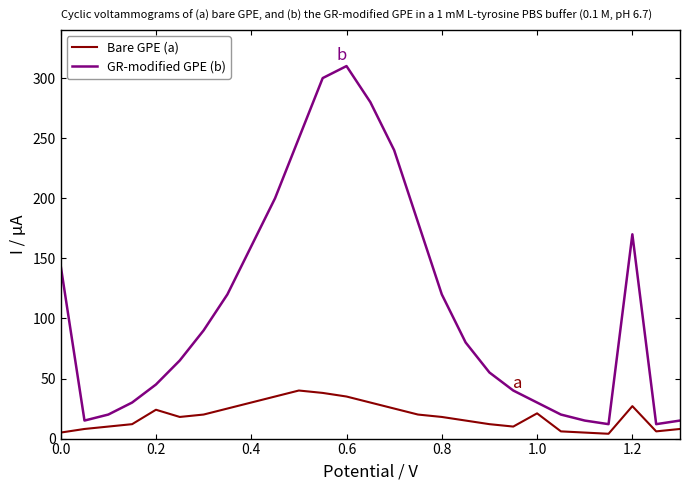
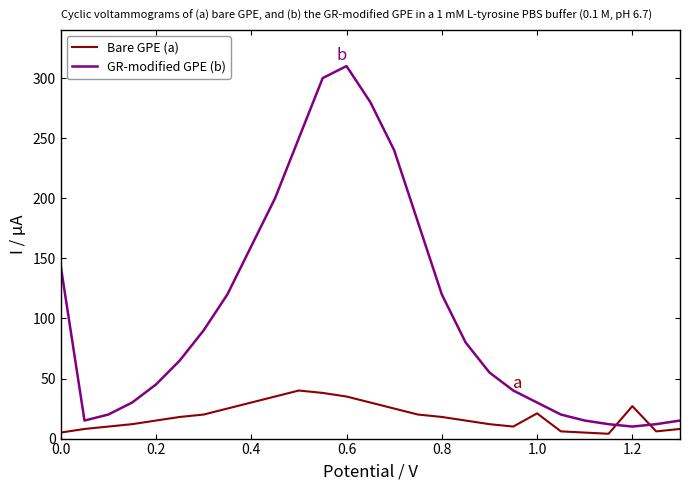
Bare GPE (a), 0.2: 24 -> 15
GR-modified GPE (b), 1.2: 170 -> 10
